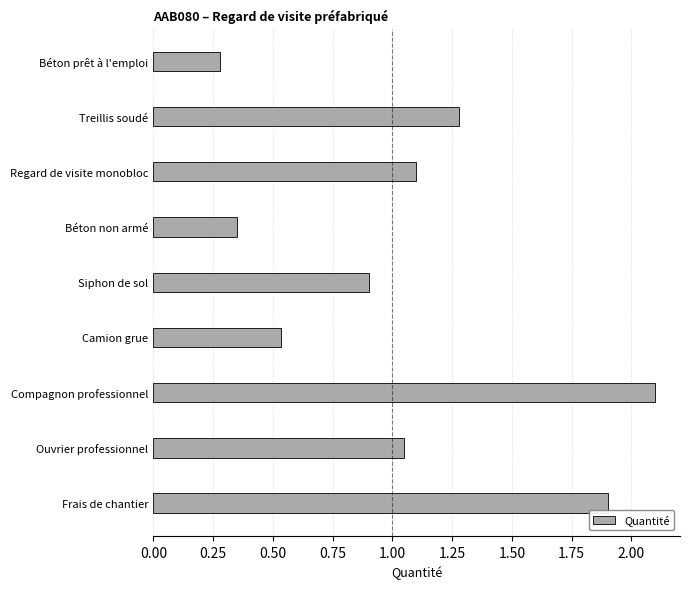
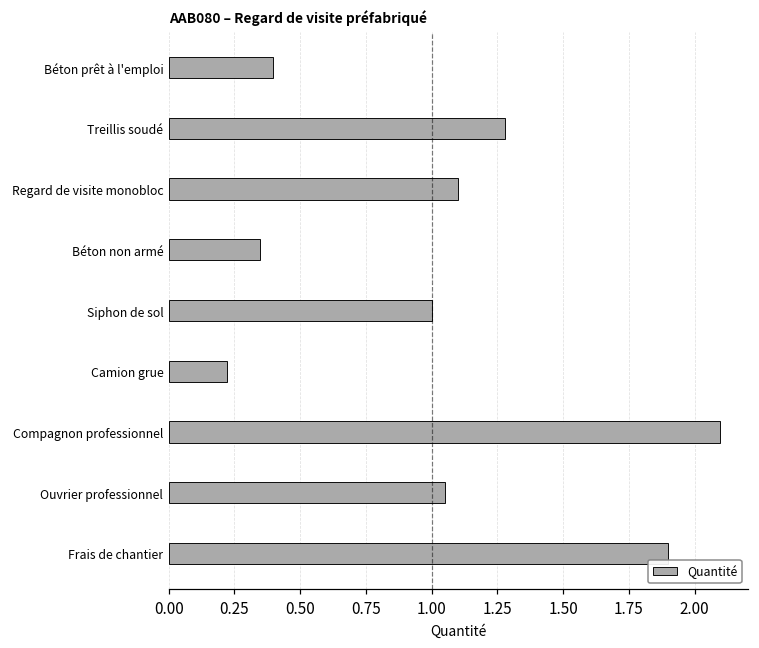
Béton prêt à l'emploi: 0.28 -> 0.40
Siphon de sol: 0.9 -> 1.0
Camion grue: 0.53 -> 0.22
